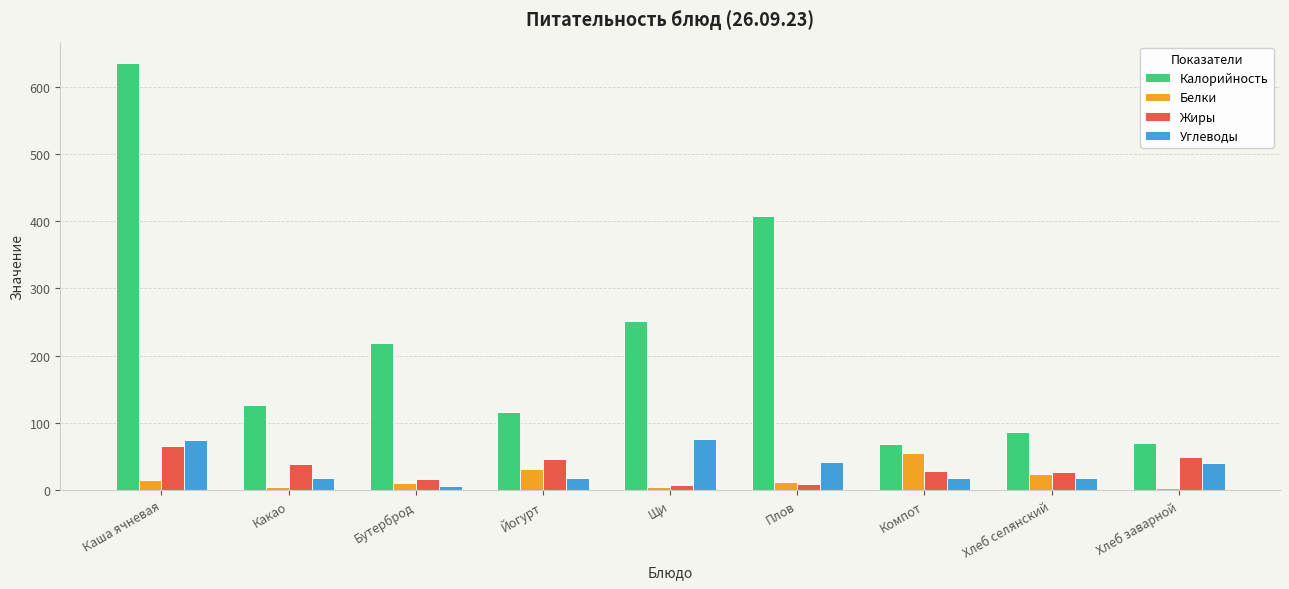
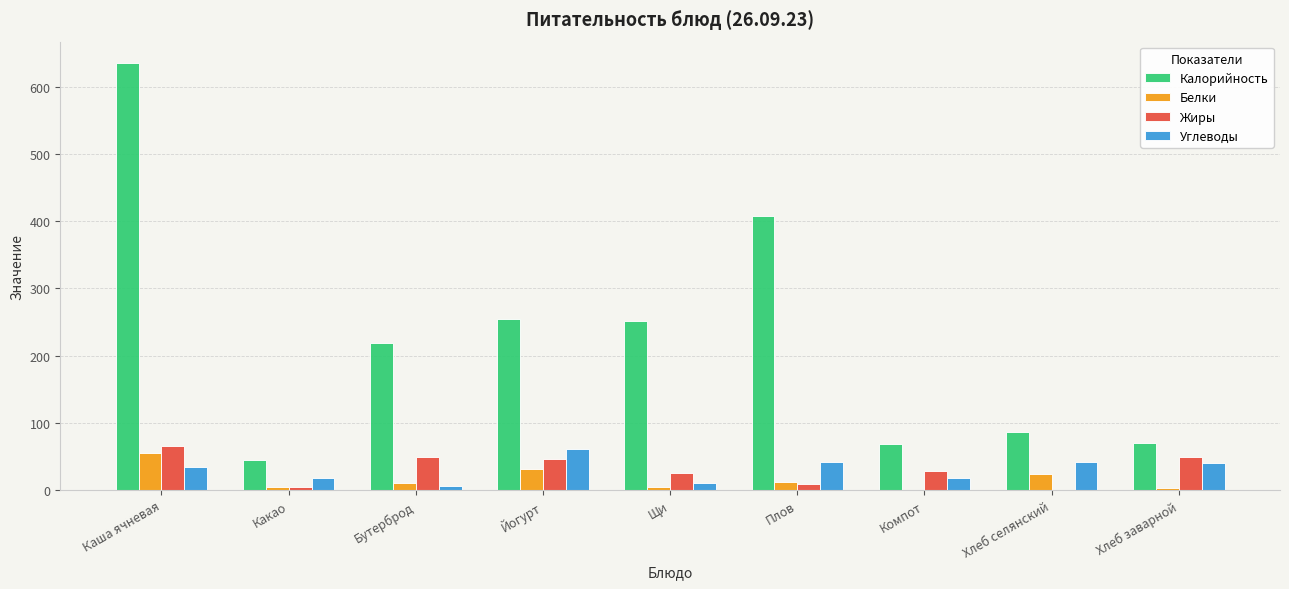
Белки, Каша ячневая: 20 -> 60
Углеводы, Каша ячневая: 70 -> 30
Калорийность, Какао: 130 -> 40
Жиры, Какао: 40 -> 0
Жиры, Бутерброд: 20 -> 50
Калорийность, Йогурт: 120 -> 250
Углеводы, Йогурт: 20 -> 60
Жиры, Щи: 10 -> 20
Углеводы, Щи: 80 -> 10
Белки, Компот: 60 -> 0
Жиры, Хлеб селянский: 30 -> 0
Углеводы, Хлеб селянский: 20 -> 40
